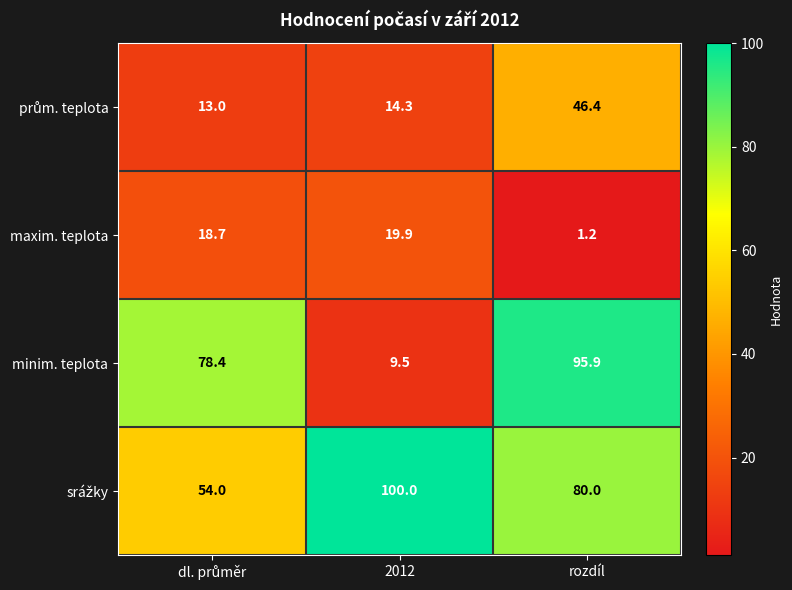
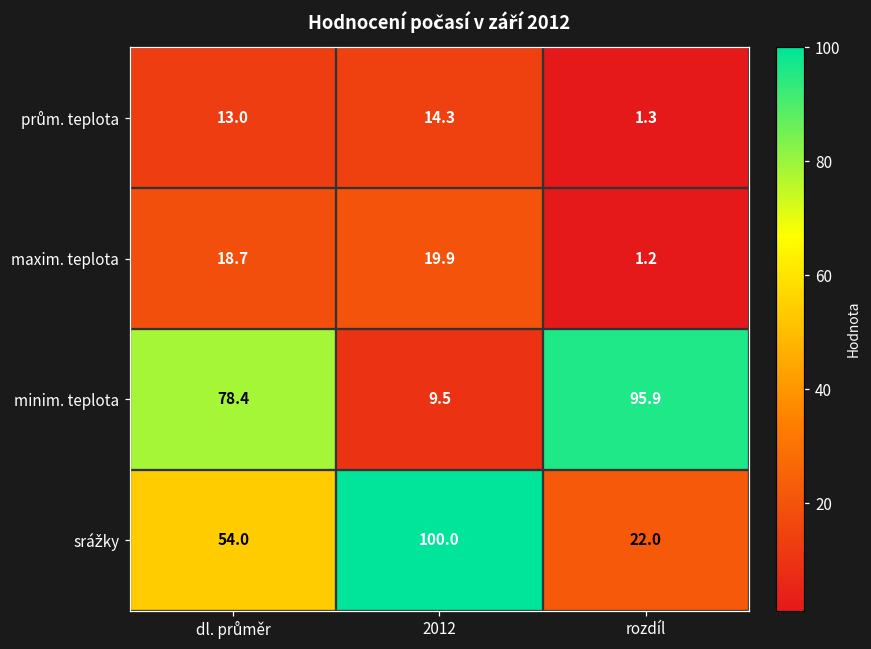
prům. teplota, rozdíl: 46.4 -> 1.3
srážky, rozdíl: 80.0 -> 22.0
